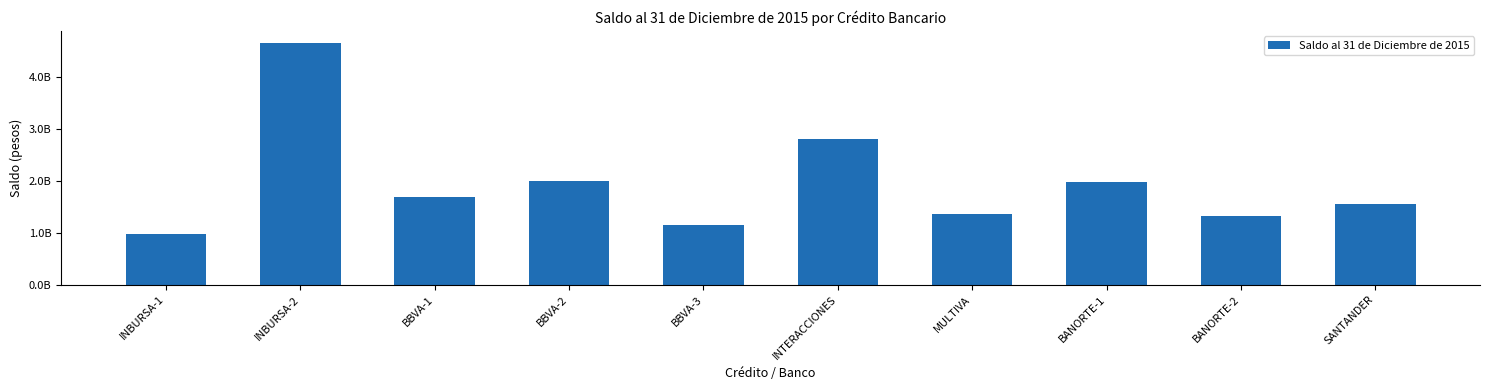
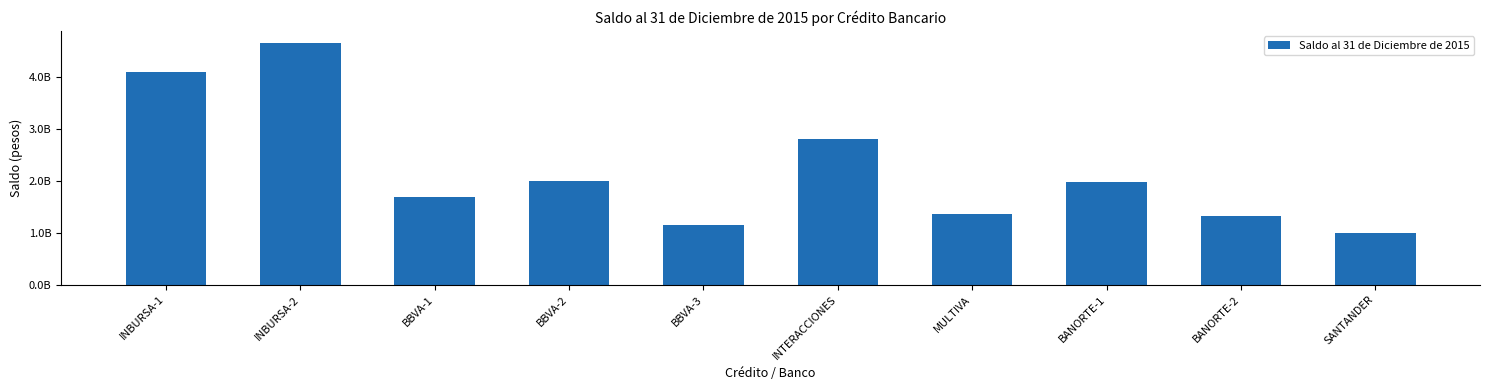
INBURSA-1: 1000000000 -> 4100000000
SANTANDER: 1600000000 -> 1000000000
